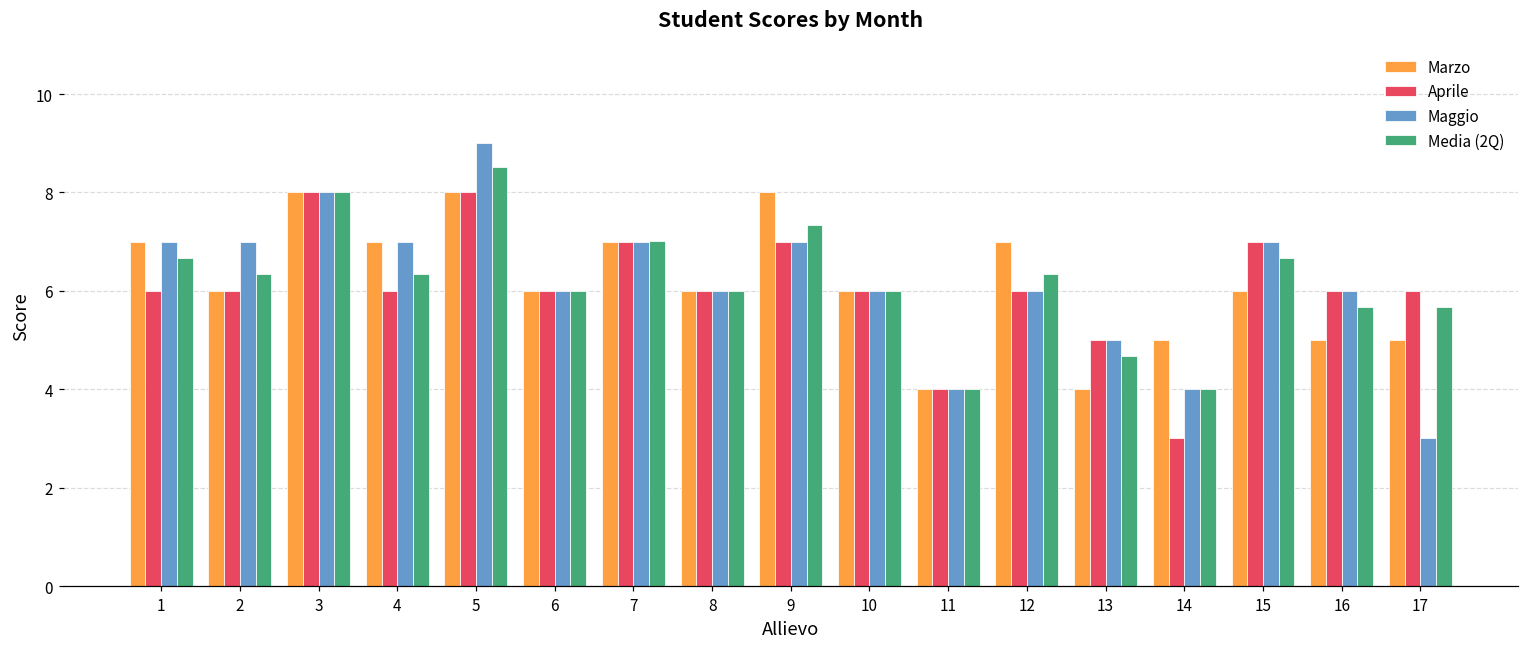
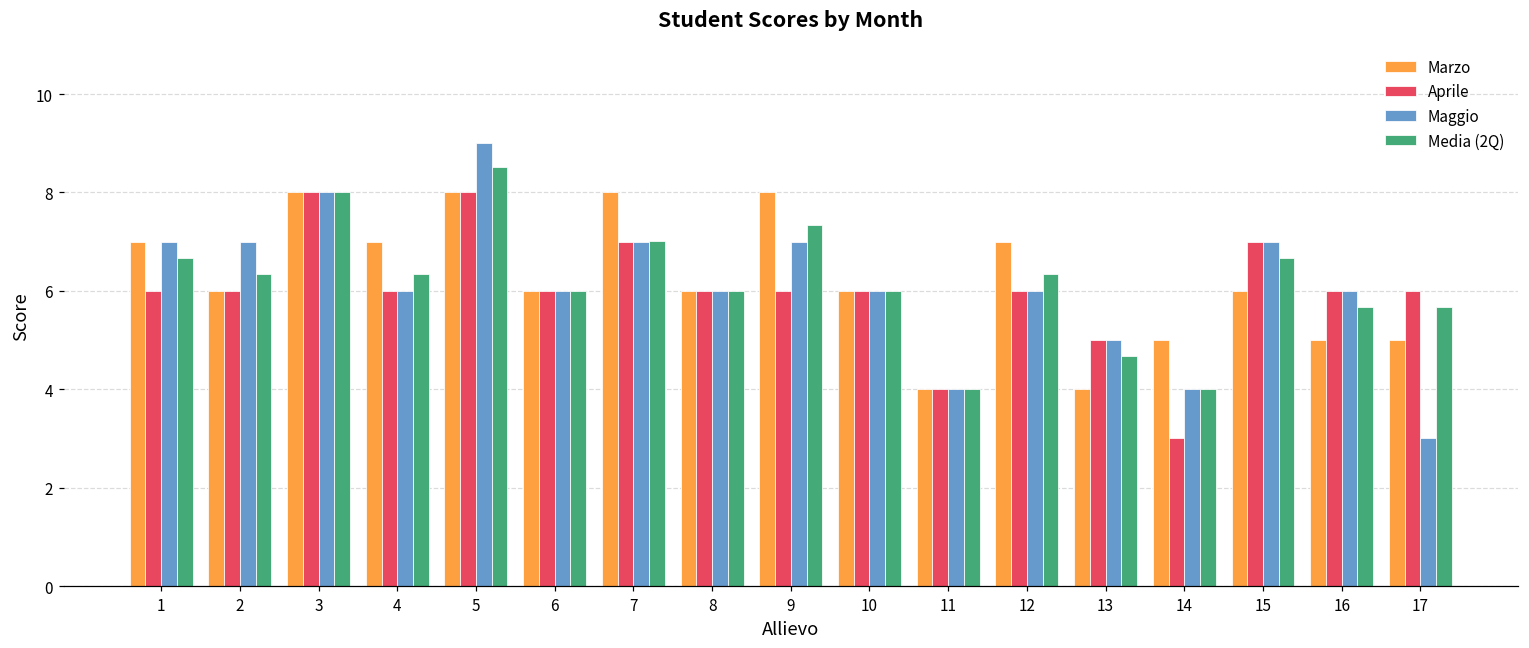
Maggio, 4: 7 -> 6
Marzo, 7: 7 -> 8
Aprile, 9: 7 -> 6
